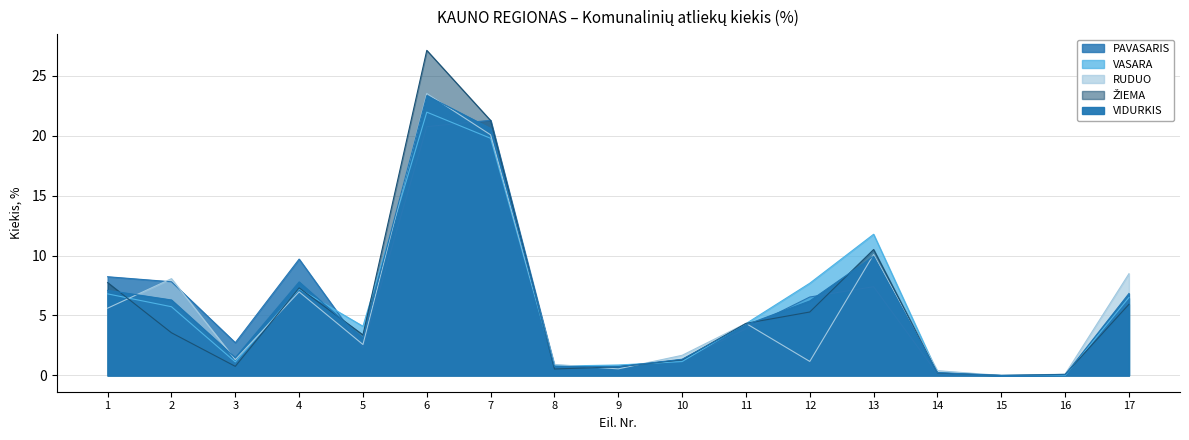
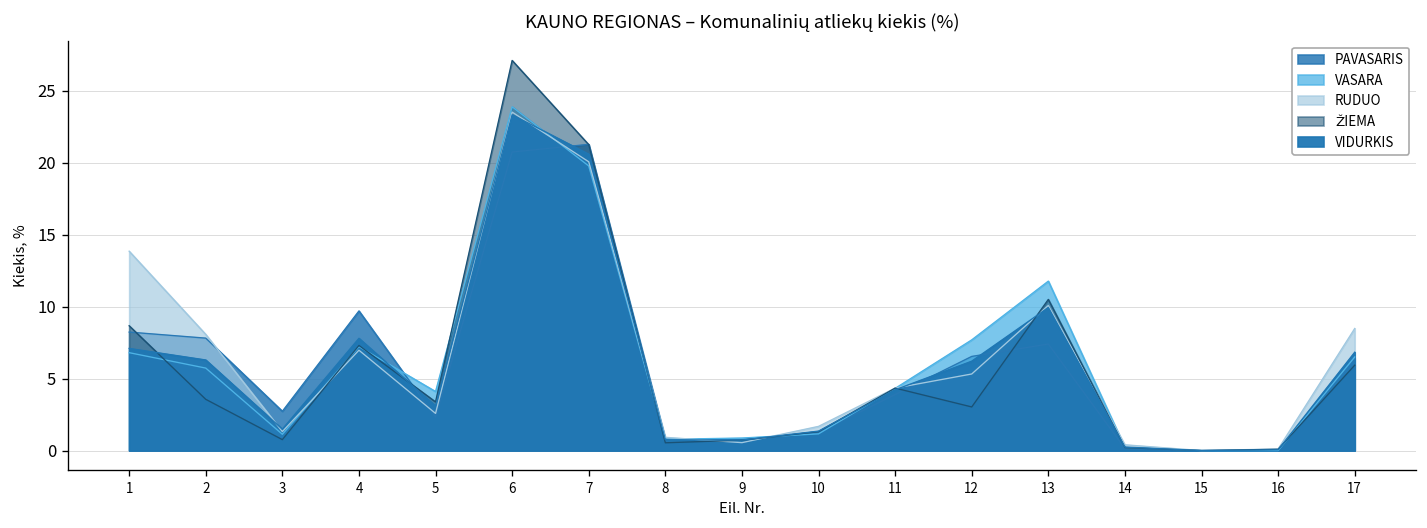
RUDUO, 1: 5.6 -> 13.9
ŽIEMA, 1: 7.7 -> 8.7
VASARA, 6: 22.0 -> 23.9
RUDUO, 12: 1.2 -> 5.3
ŽIEMA, 12: 5.3 -> 3.0
